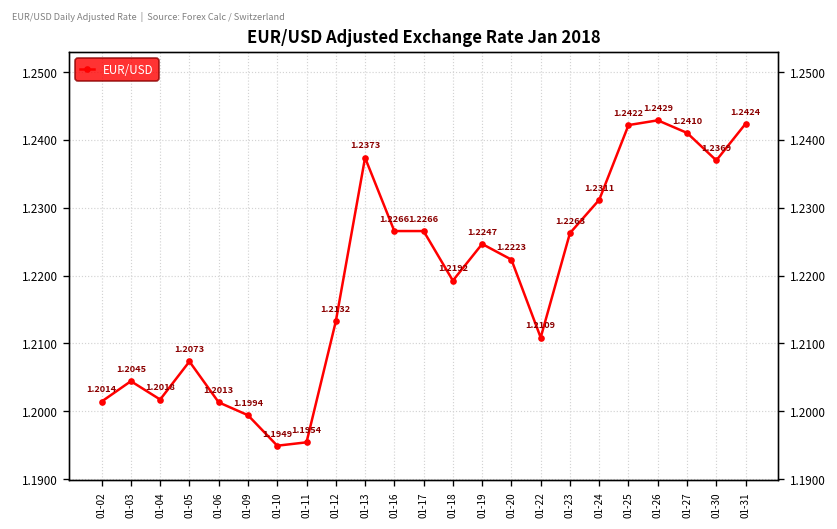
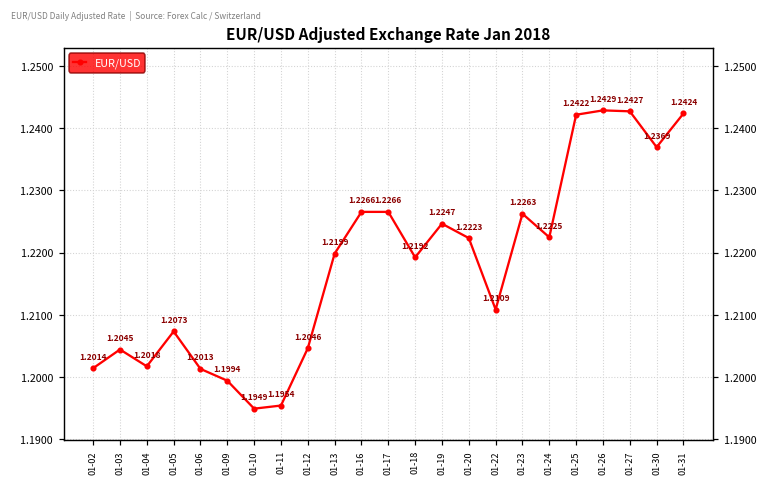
01-12: 1.2132 -> 1.2046
01-13: 1.2373 -> 1.2199
01-24: 1.2311 -> 1.2225
01-27: 1.2410 -> 1.2427
